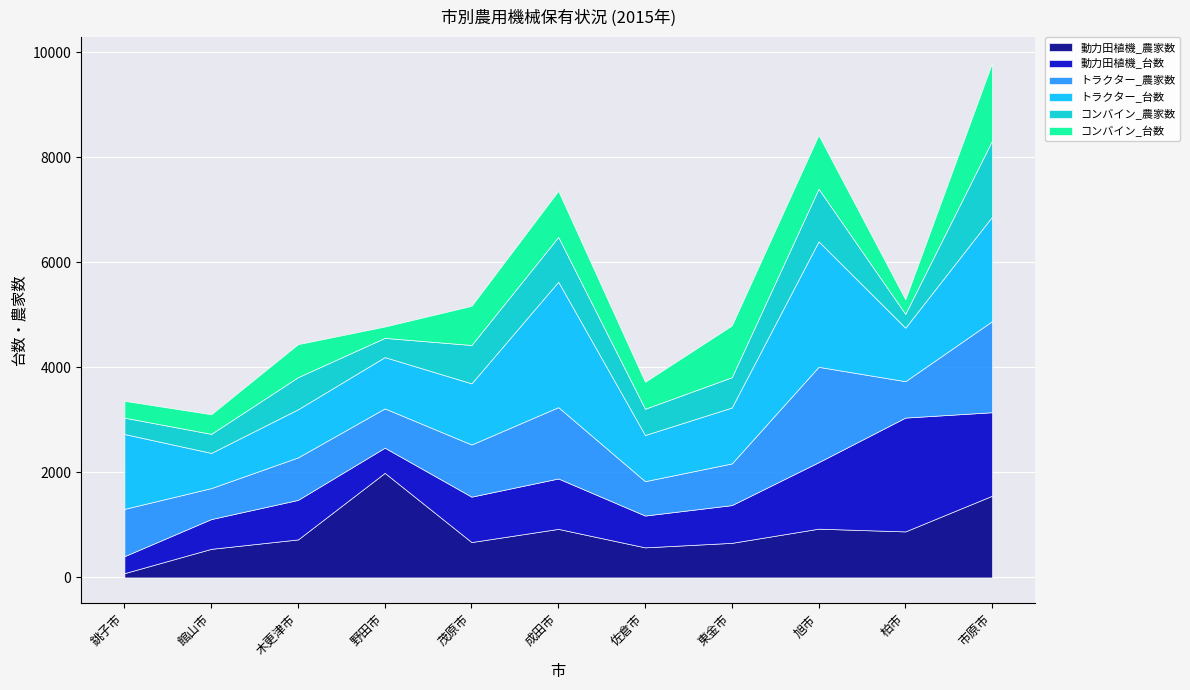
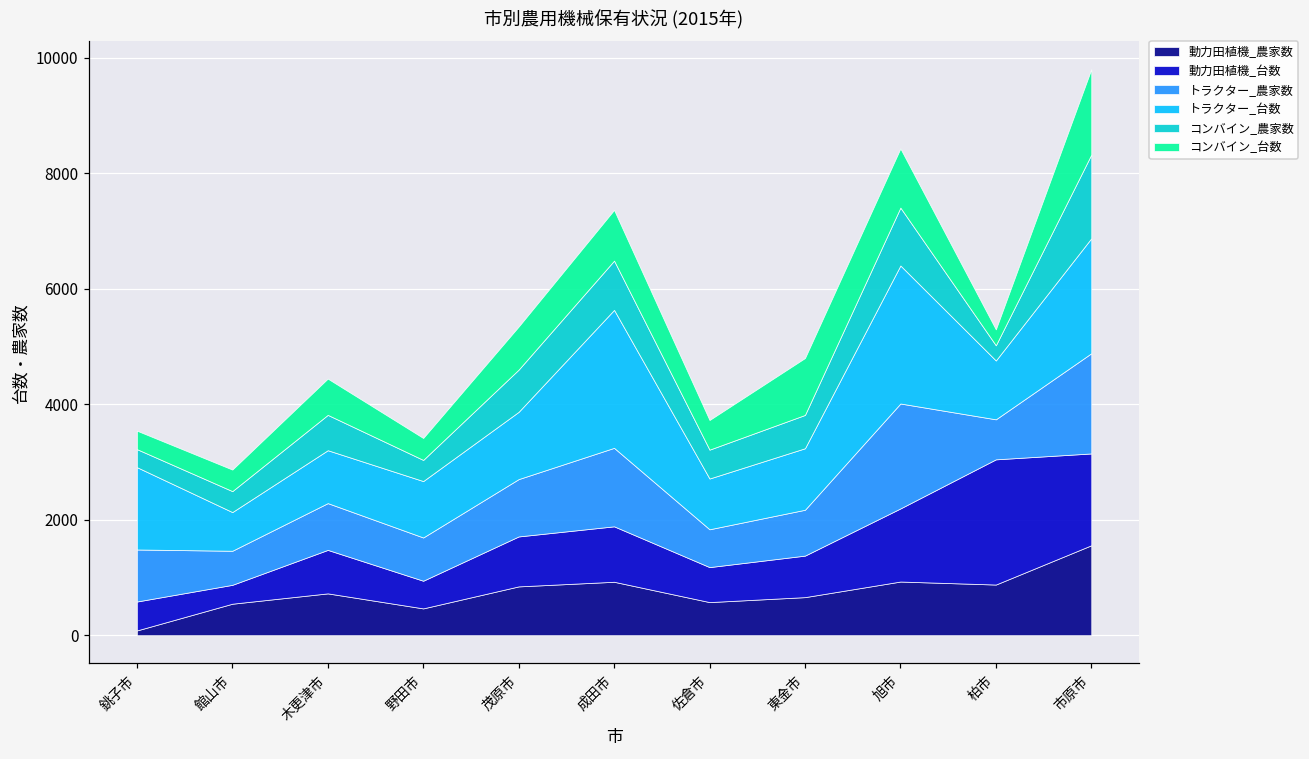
動力田植機_台数, 銚子市: 300 -> 500
動力田植機_台数, 館山市: 600 -> 300
動力田植機_農家数, 野田市: 2000 -> 500
コンバイン_台数, 野田市: 200 -> 400
動力田植機_農家数, 茂原市: 700 -> 800
